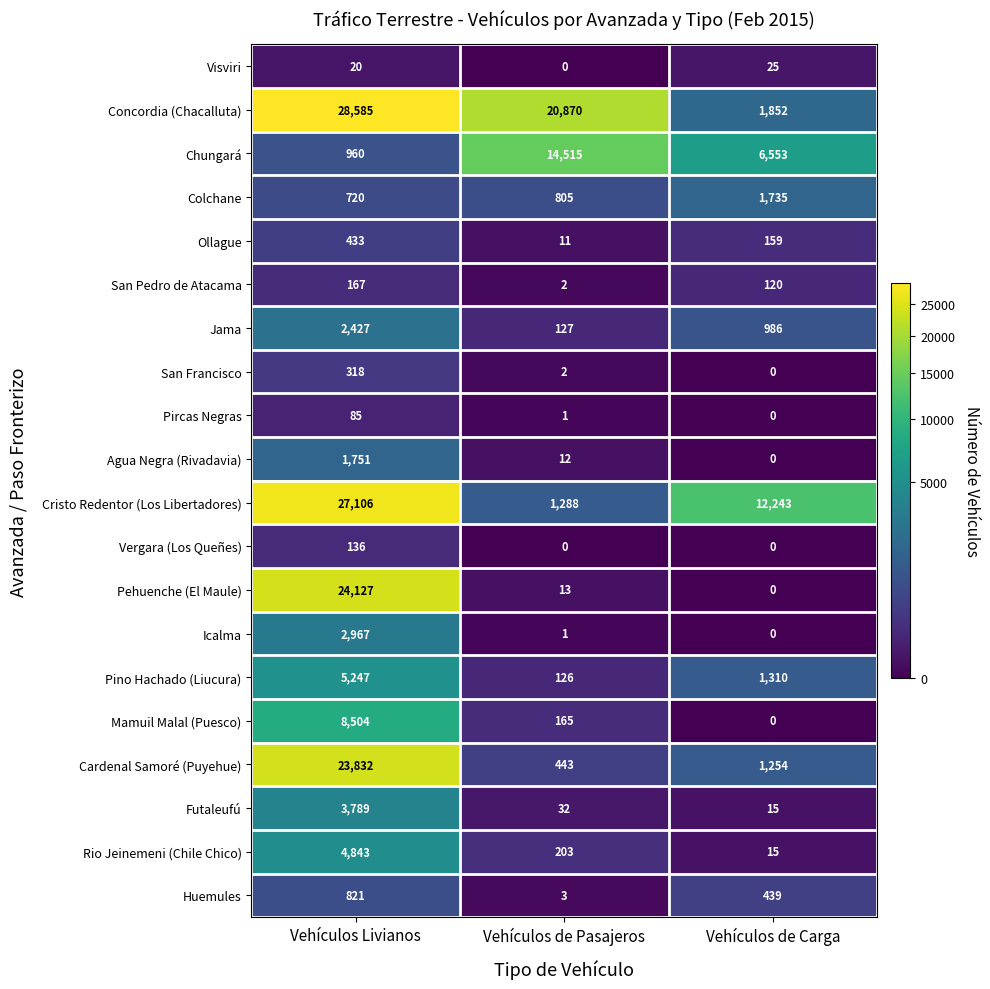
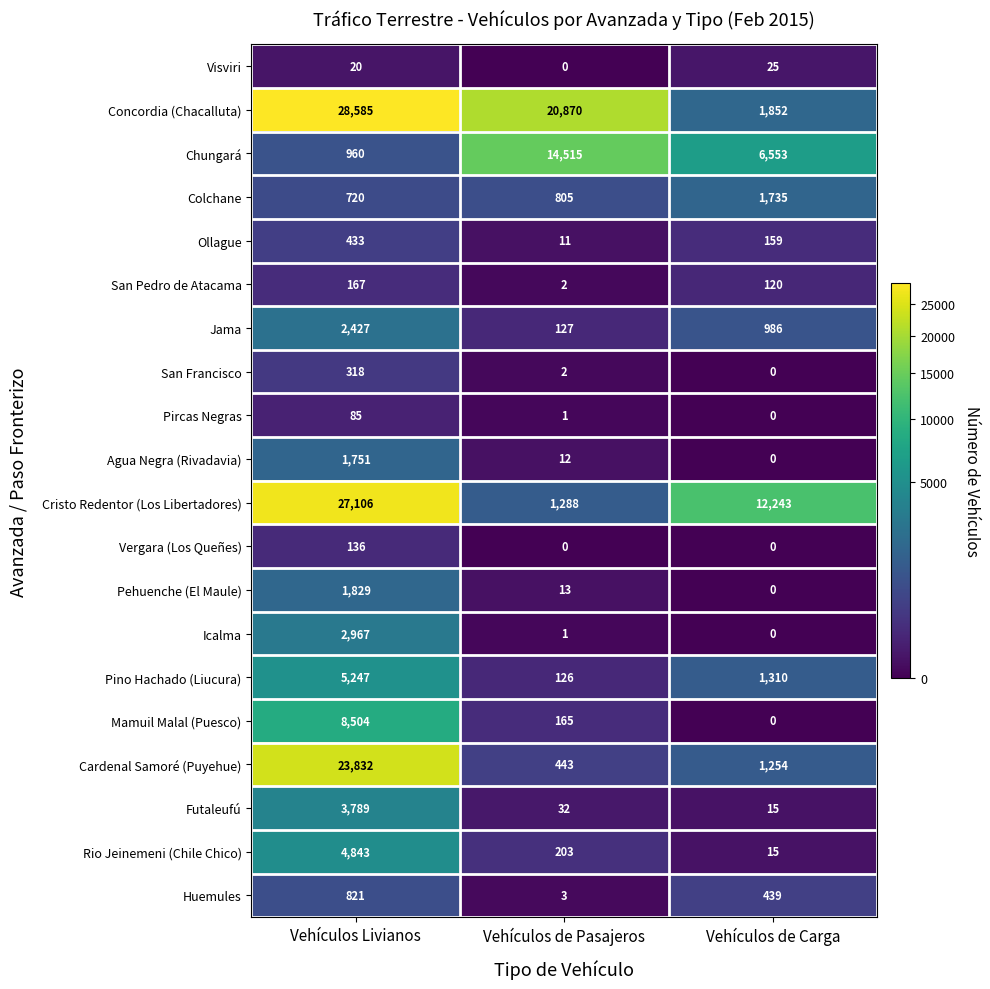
Pehuenche (El Maule), Vehículos Livianos: 24,127 -> 1,829
